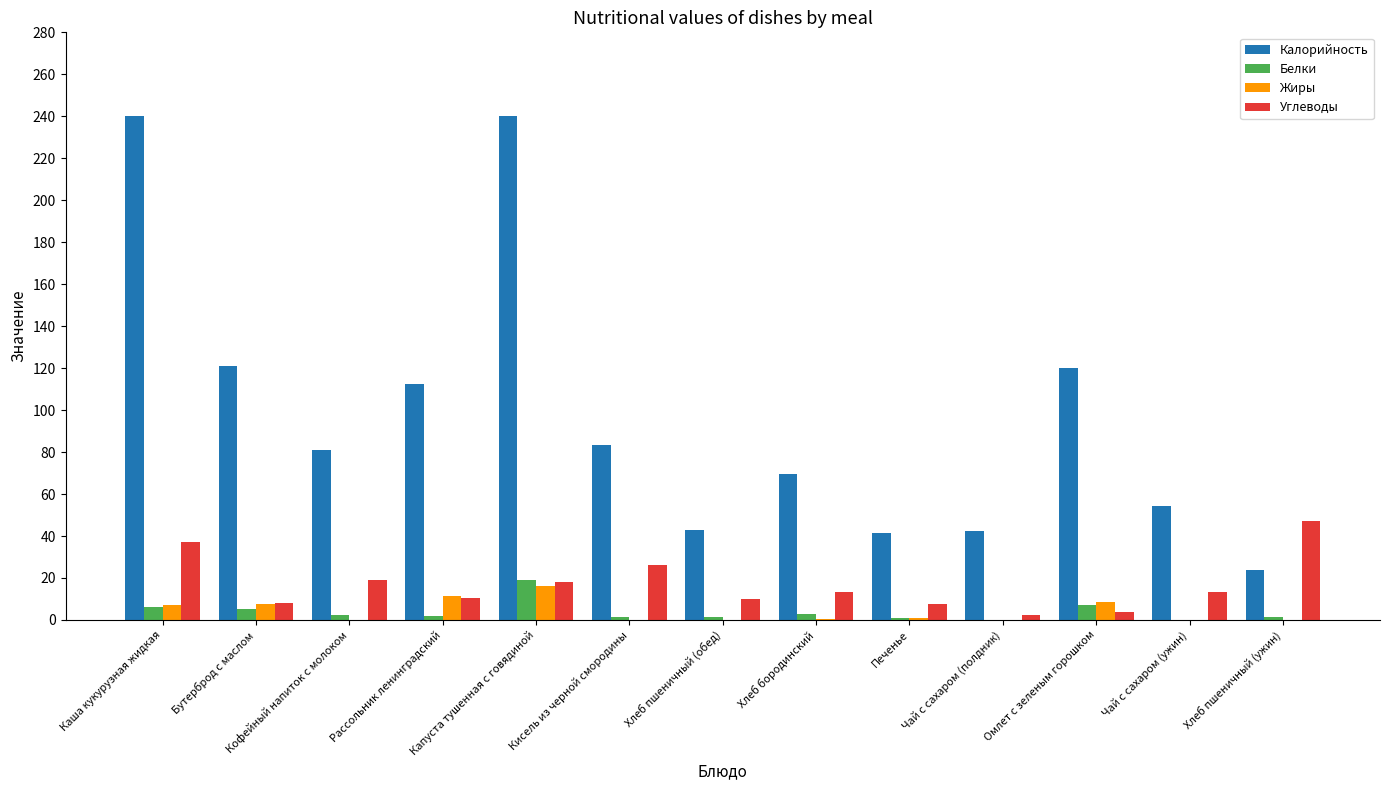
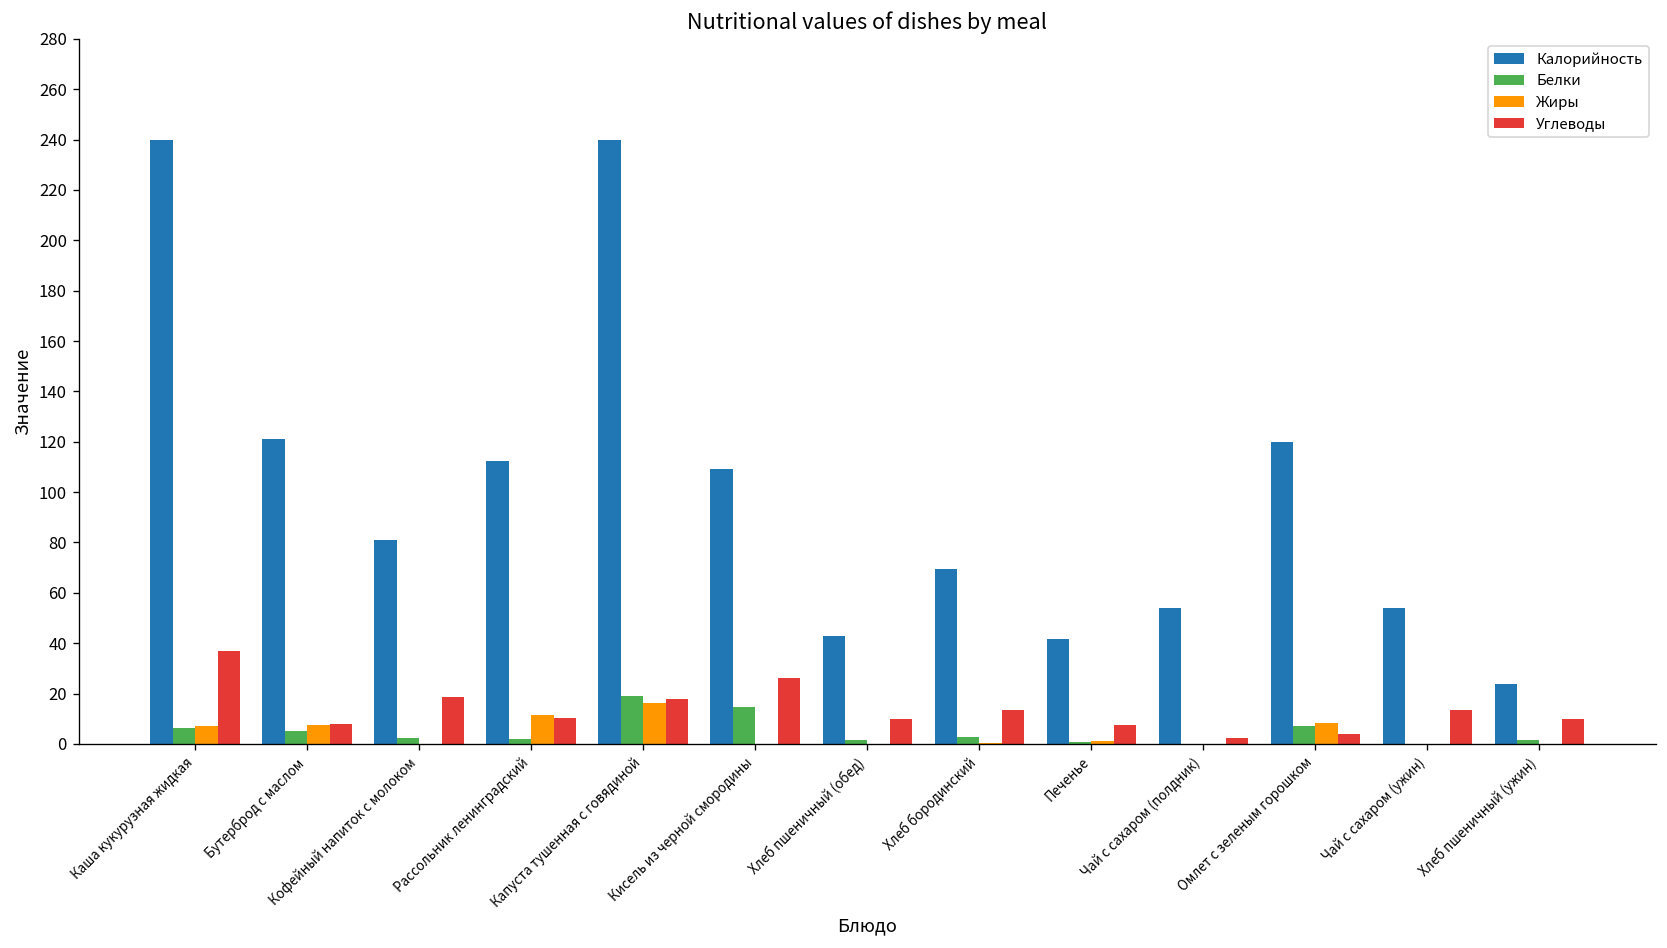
Калорийность, Кисель из черной смородины: 83 -> 109
Белки, Кисель из черной смородины: 1 -> 14
Калорийность, Чай с сахаром (полдник): 42 -> 54
Углеводы, Хлеб пшеничный (ужин): 47 -> 10
